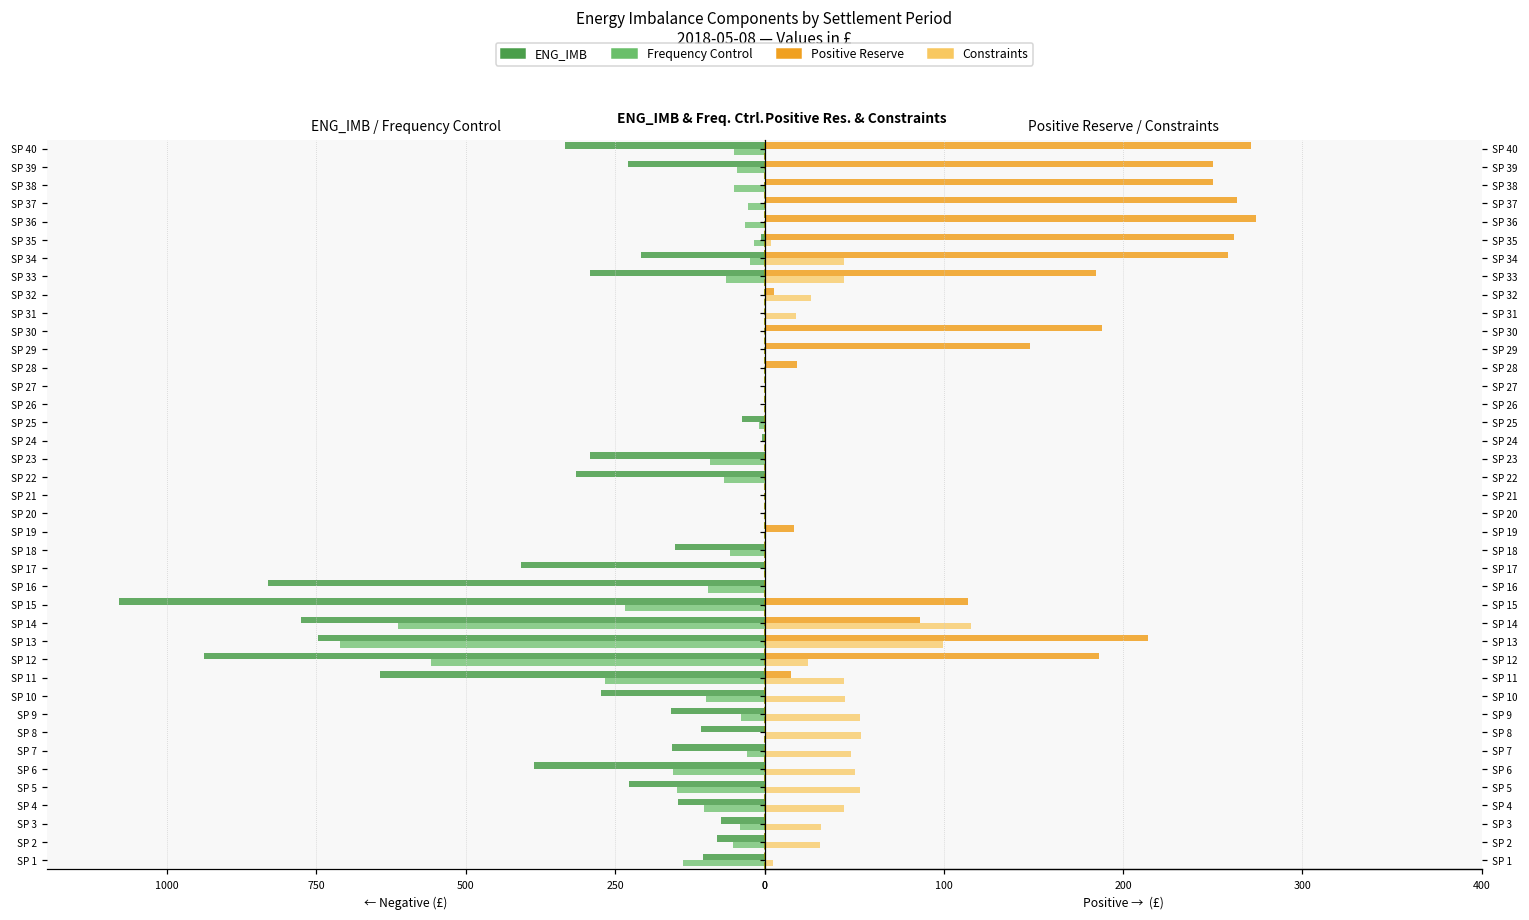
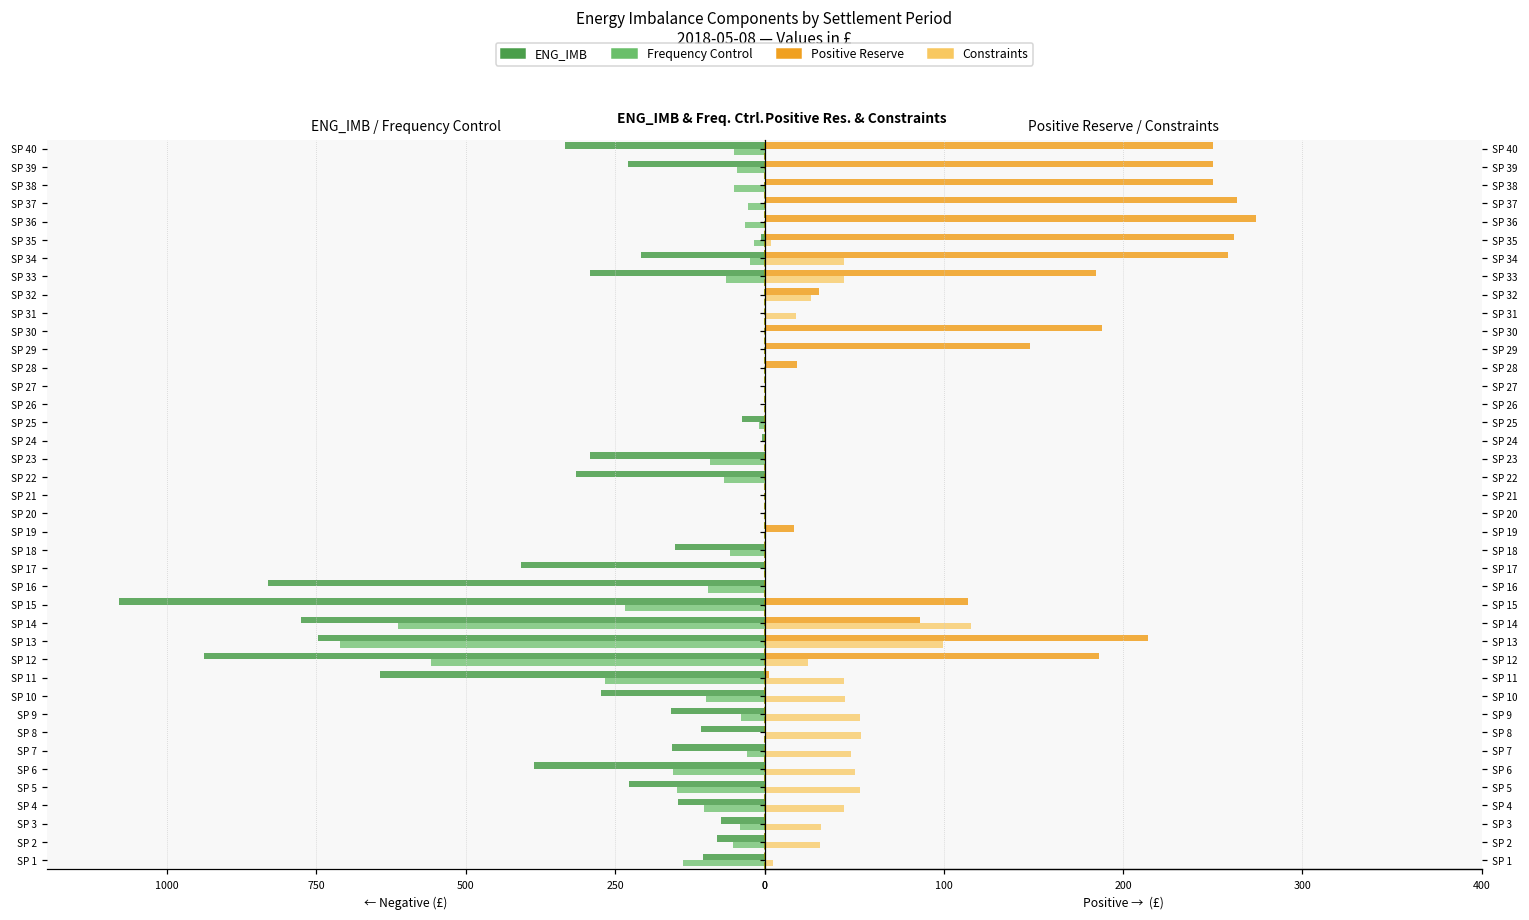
Positive Reserve / Constraints, Positive Reserve, SP 40: 271 -> 250
Positive Reserve / Constraints, Positive Reserve, SP 32: 5 -> 30
Positive Reserve / Constraints, Positive Reserve, SP 11: 15 -> 3
